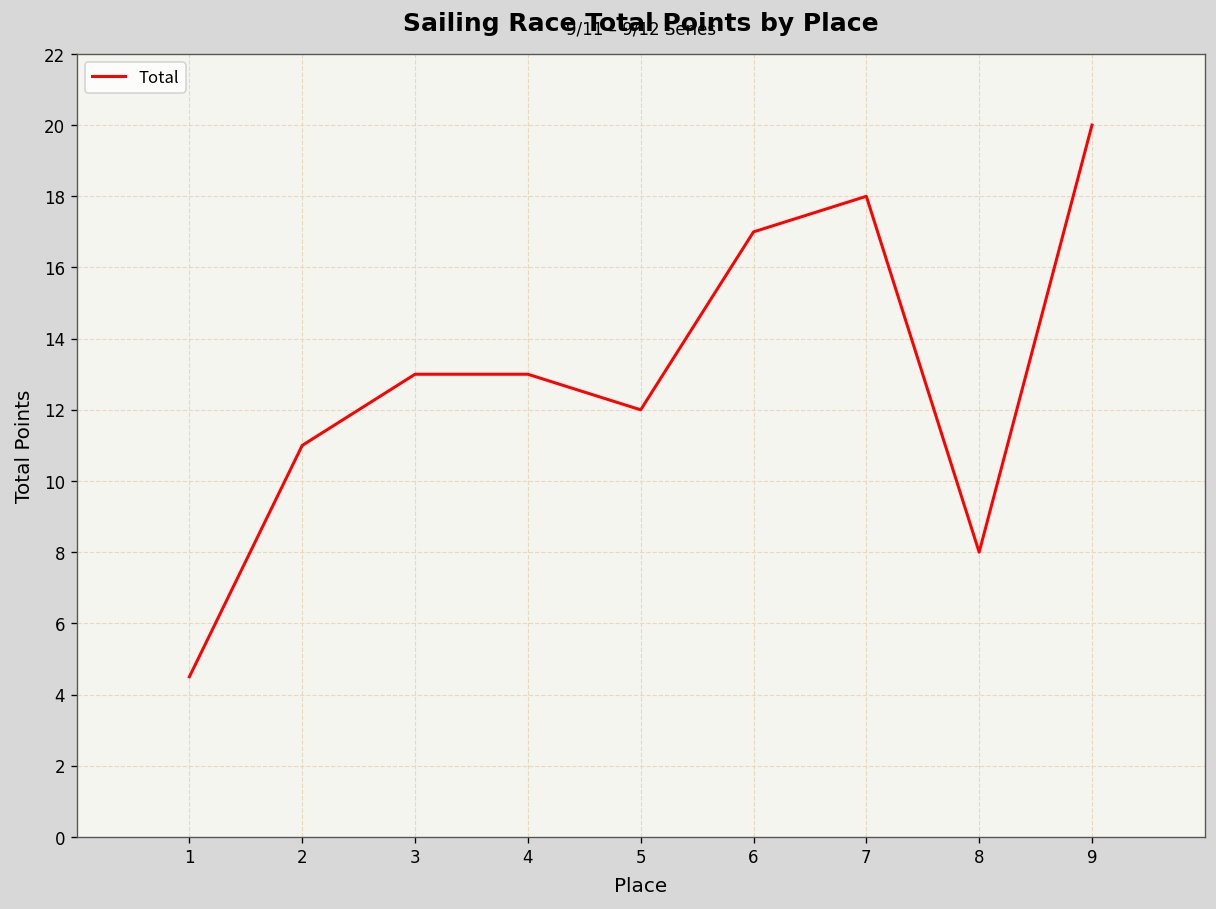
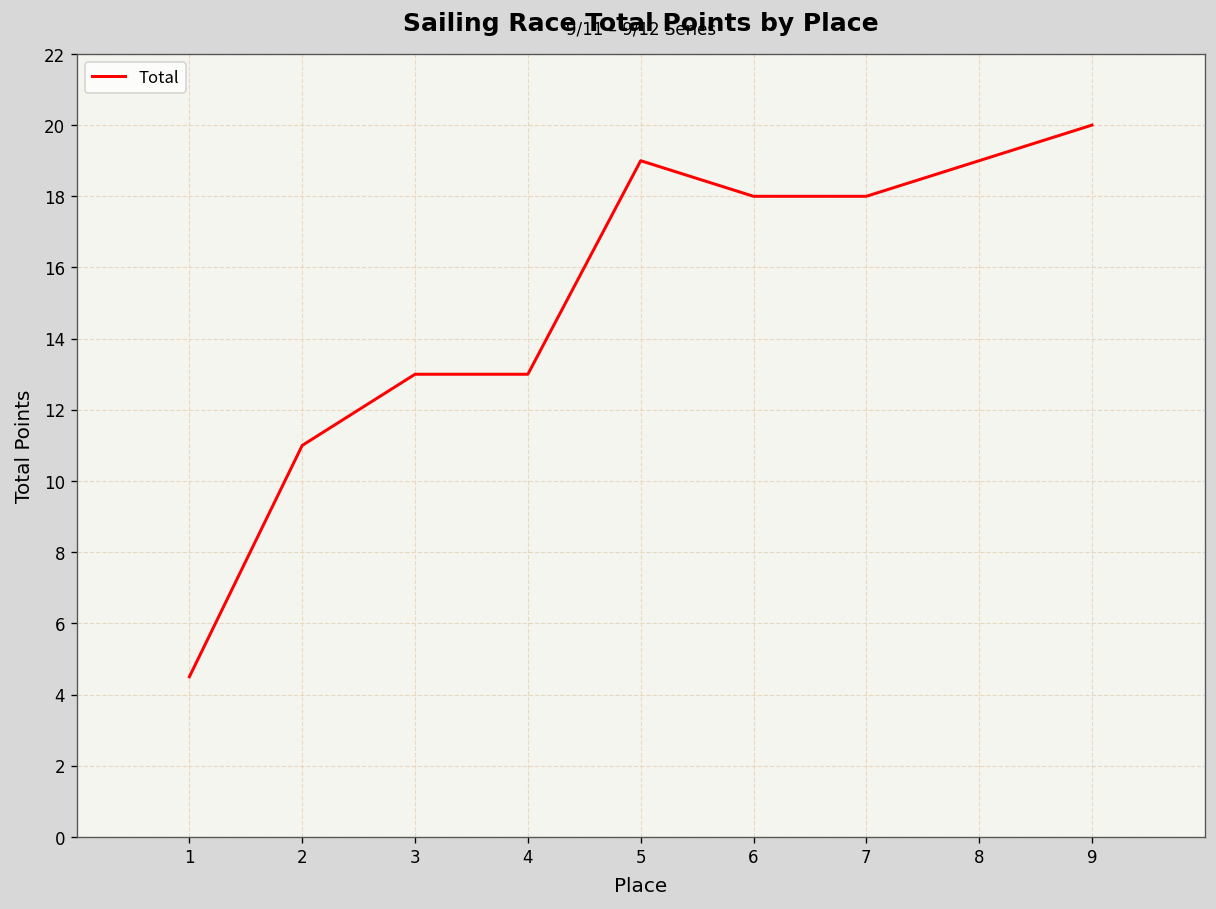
5: 12 -> 19
6: 17 -> 18
8: 8 -> 19
